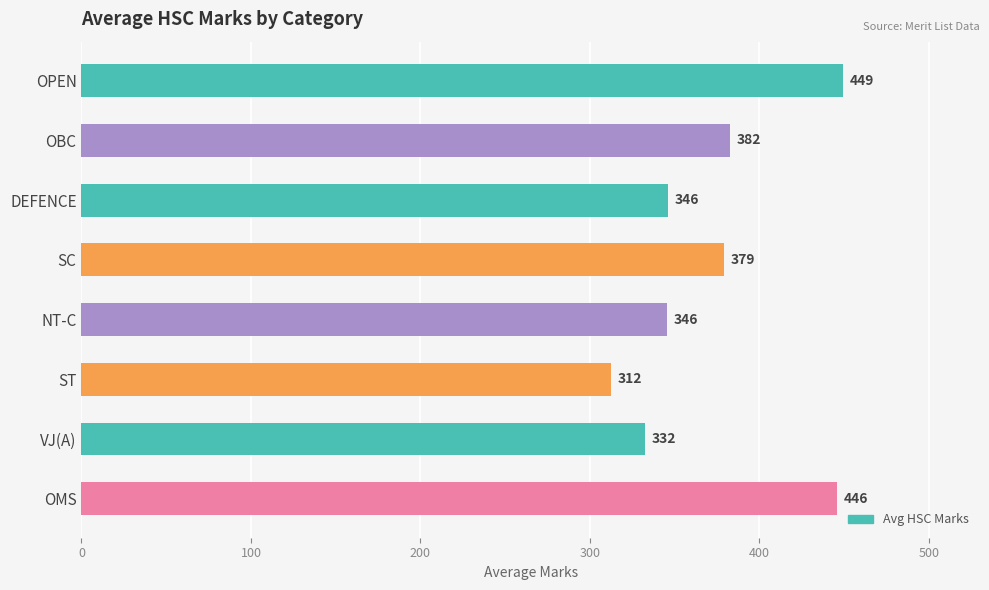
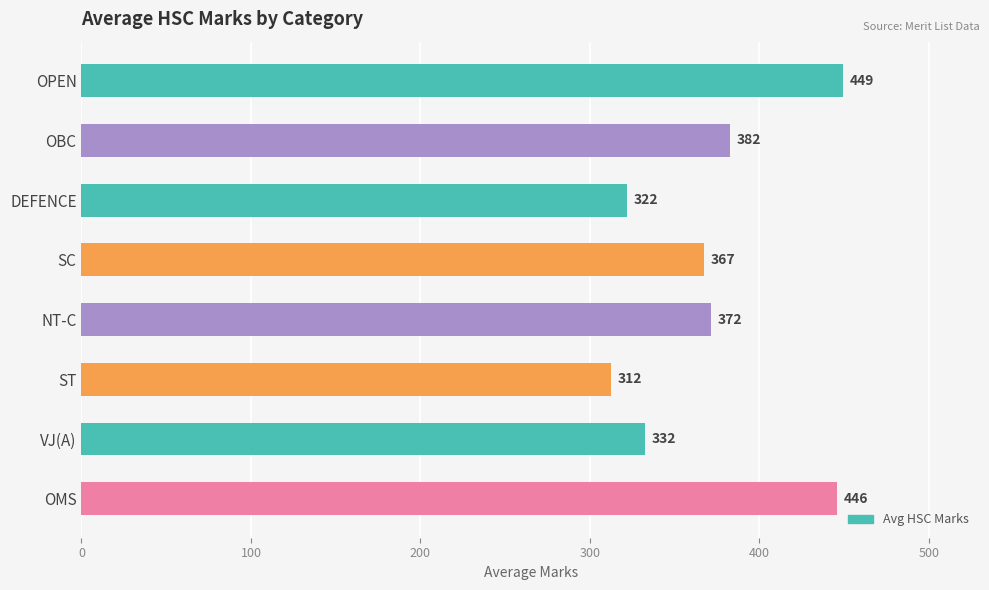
DEFENCE: 346 -> 322
SC: 379 -> 367
NT-C: 346 -> 372
